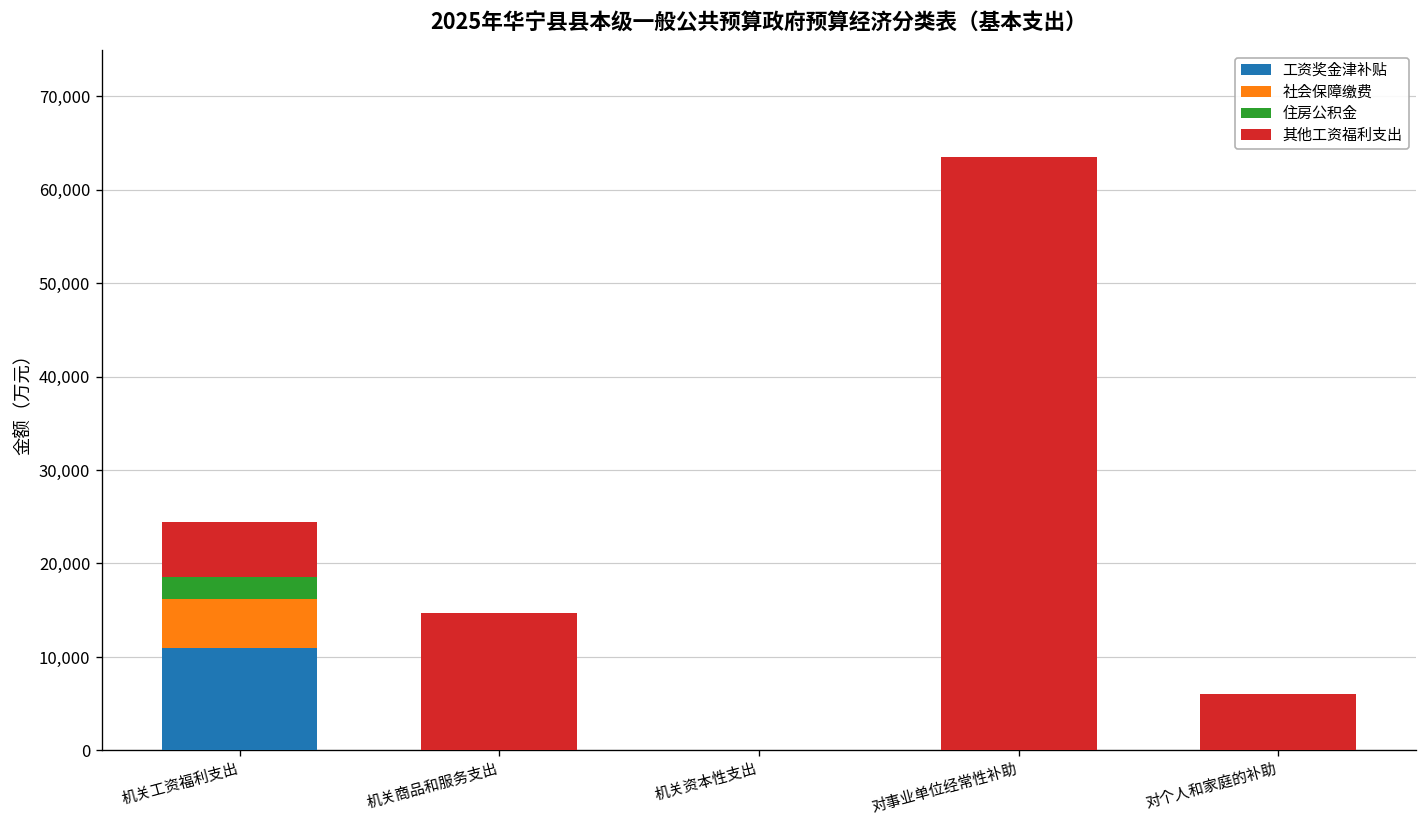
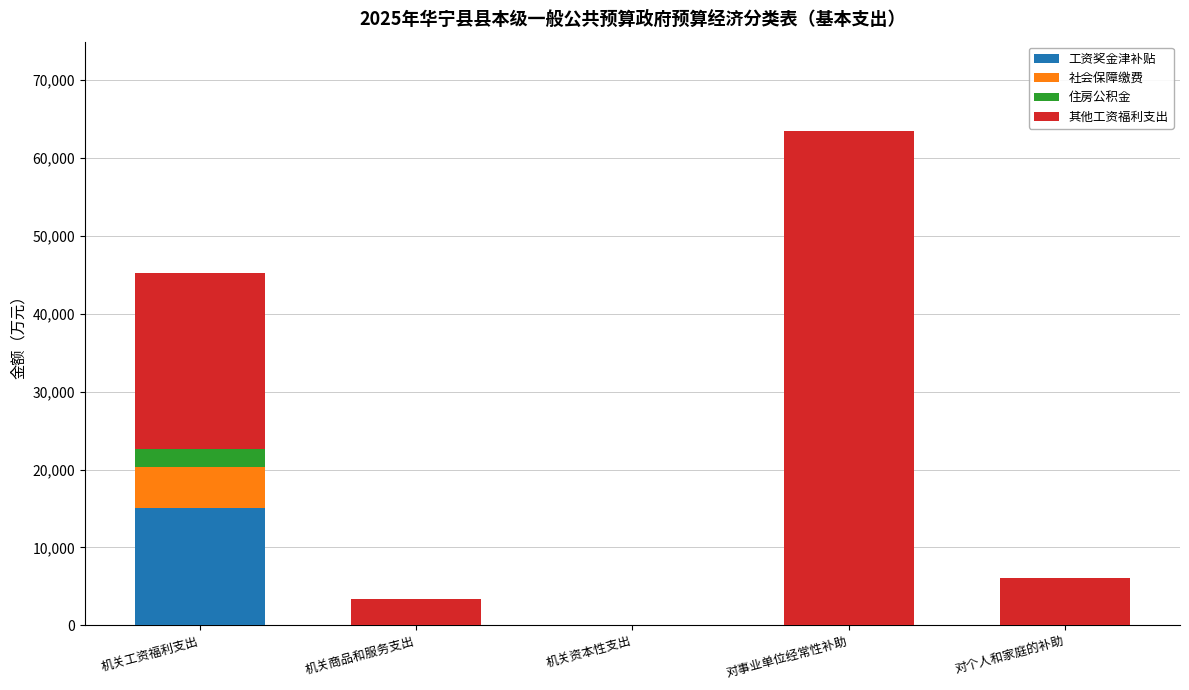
工资奖金津补贴, 机关工资福利支出: 11,000 -> 15,000
其他工资福利支出, 机关工资福利支出: 6,000 -> 23,000
其他工资福利支出, 机关商品和服务支出: 15,000 -> 3,000
